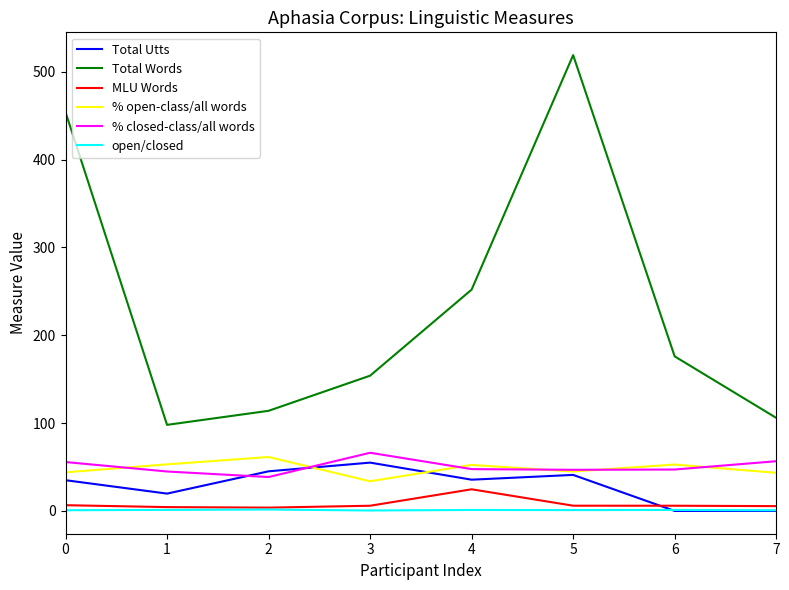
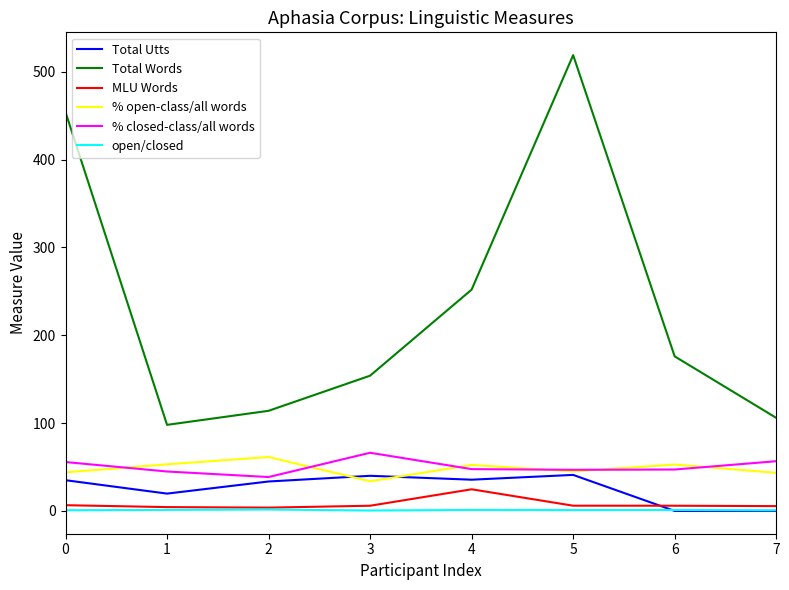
Total Utts, 2: 50 -> 30
Total Utts, 3: 60 -> 40
